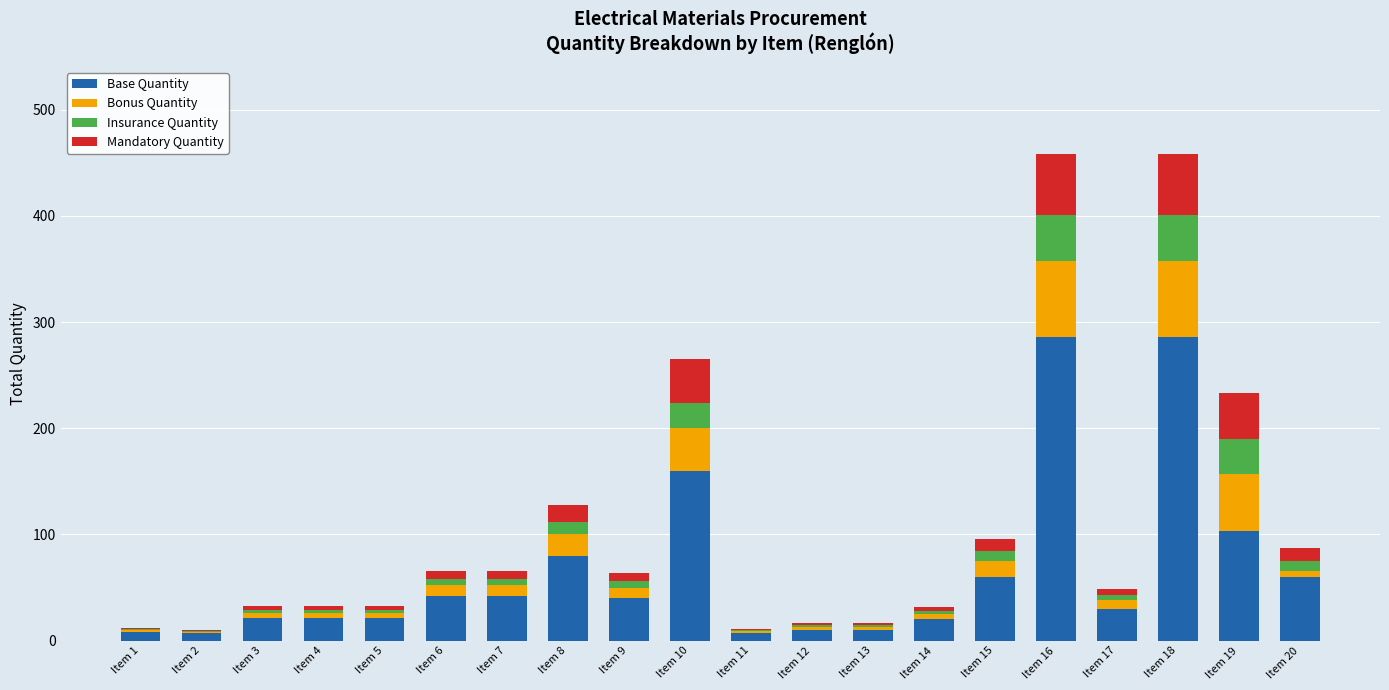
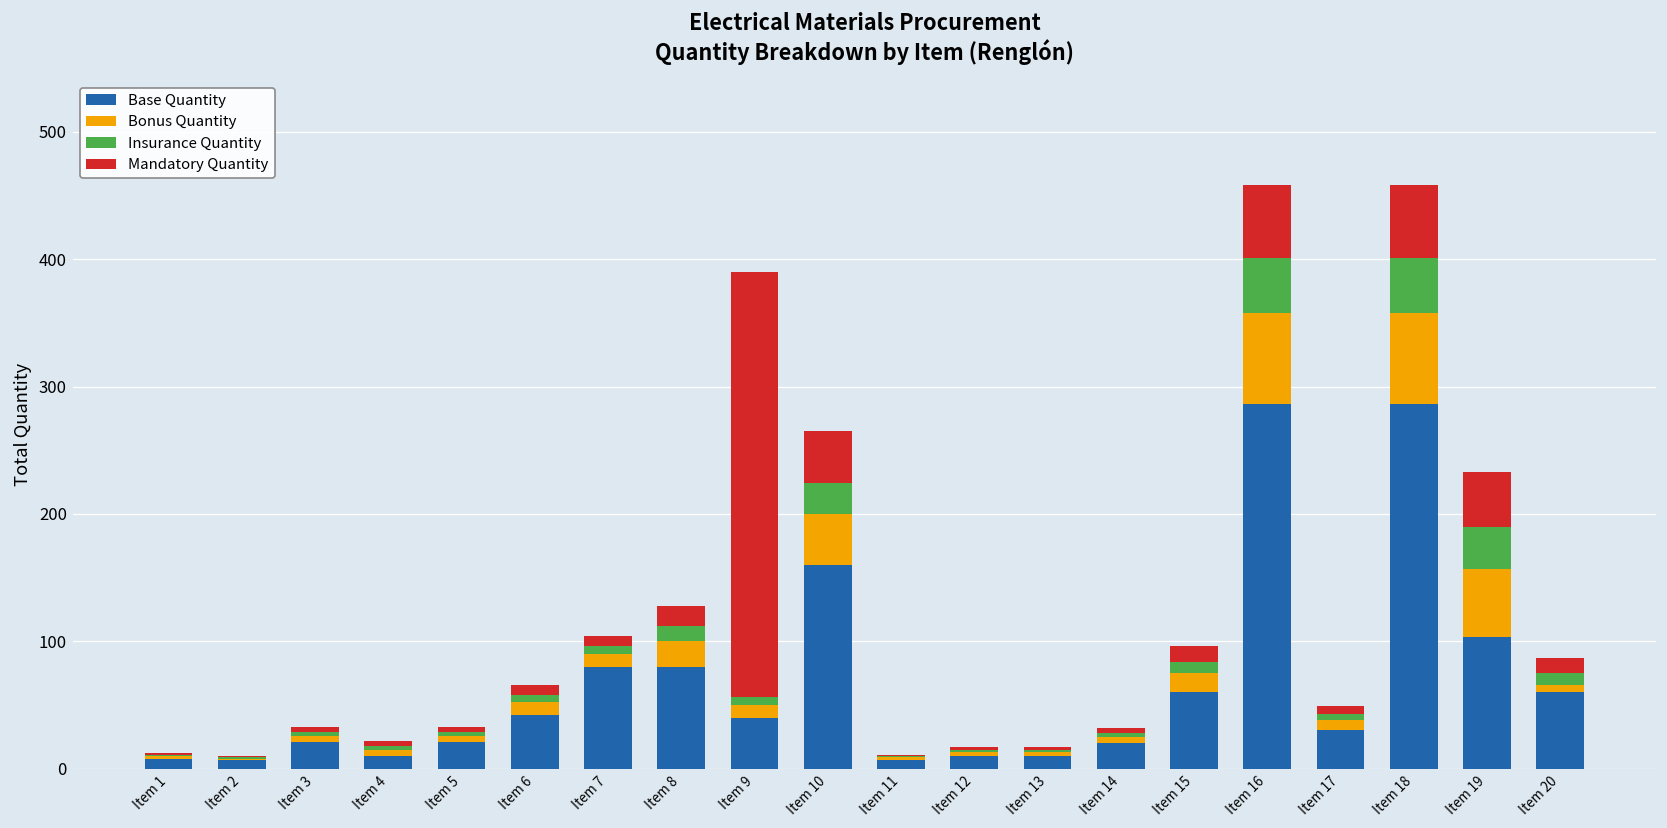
Base Quantity, Item 4: 21 -> 10
Base Quantity, Item 7: 42 -> 80
Mandatory Quantity, Item 9: 8 -> 334
